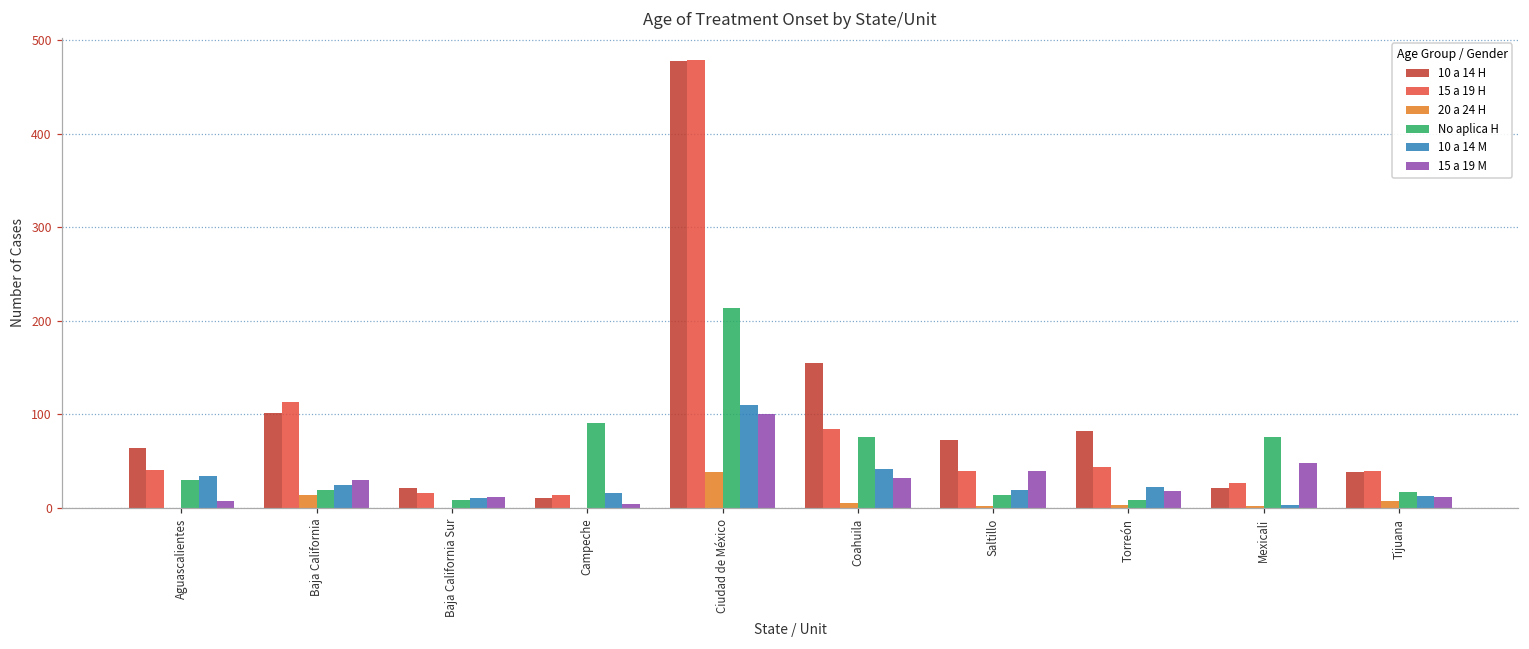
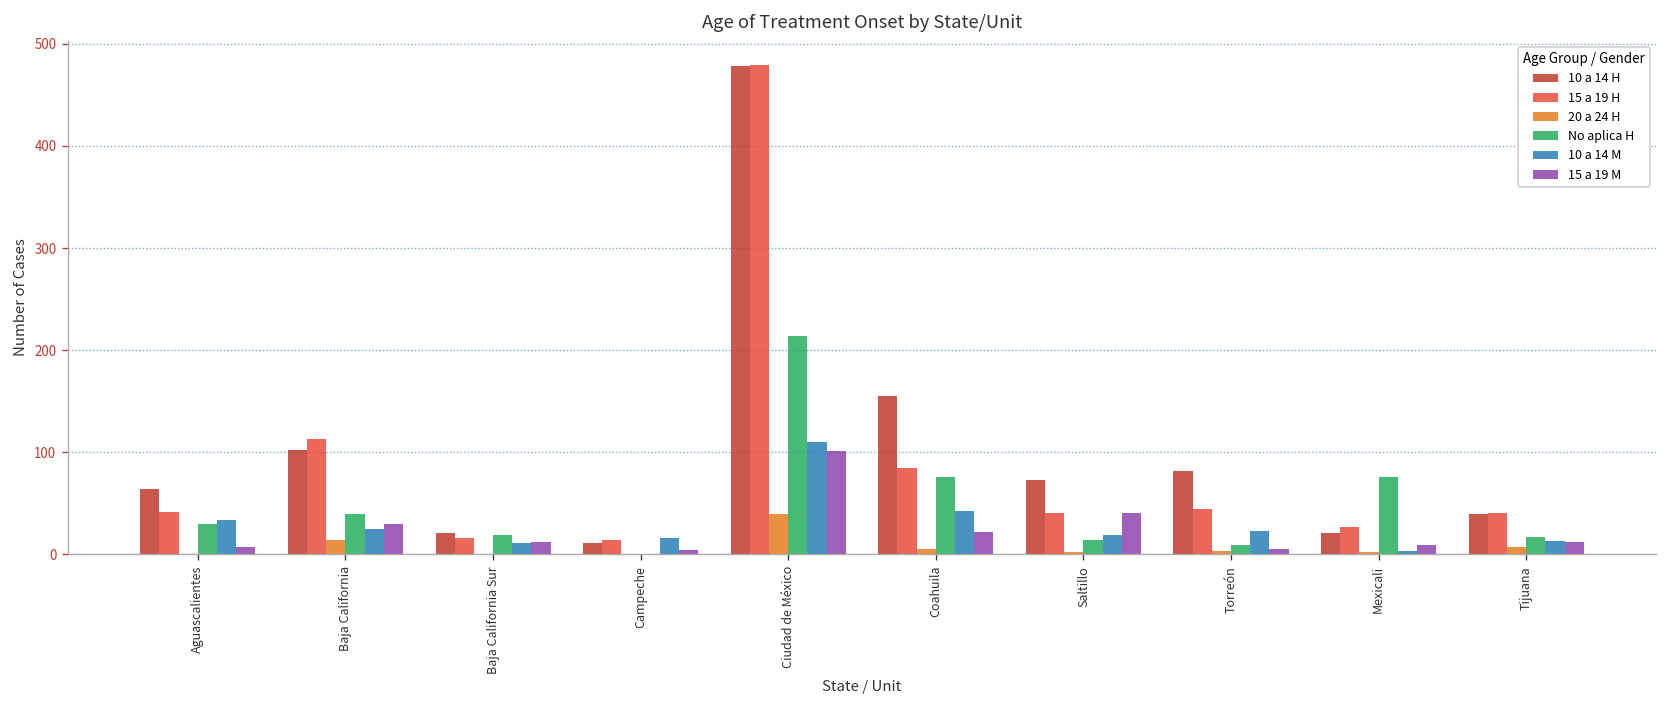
No aplica H, Baja California: 20 -> 40
No aplica H, Baja California Sur: 10 -> 20
No aplica H, Campeche: 90 -> 0
15 a 19 M, Coahuila: 30 -> 20
15 a 19 M, Torreón: 20 -> 10
15 a 19 M, Mexicali: 50 -> 10
